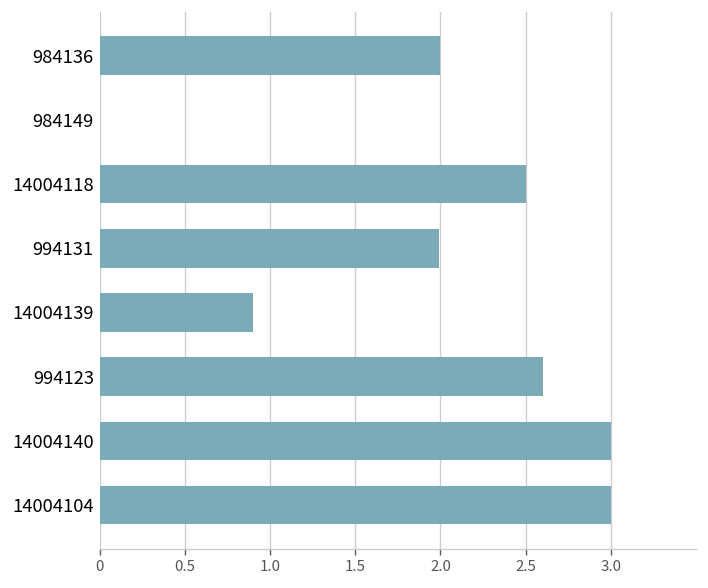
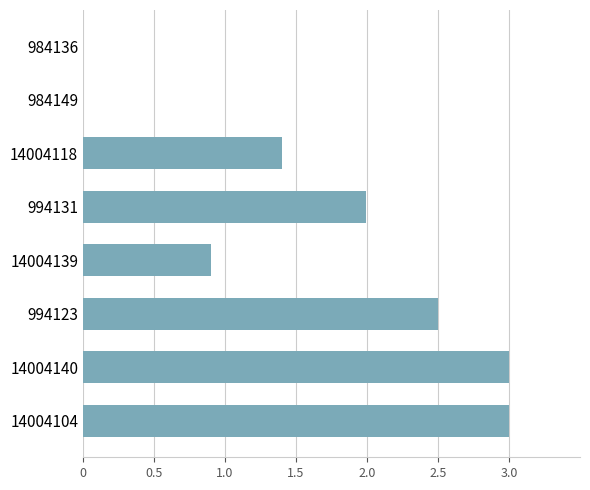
984136: 2 -> 0
14004118: 2.5 -> 1.4
994123: 2.6 -> 2.5
